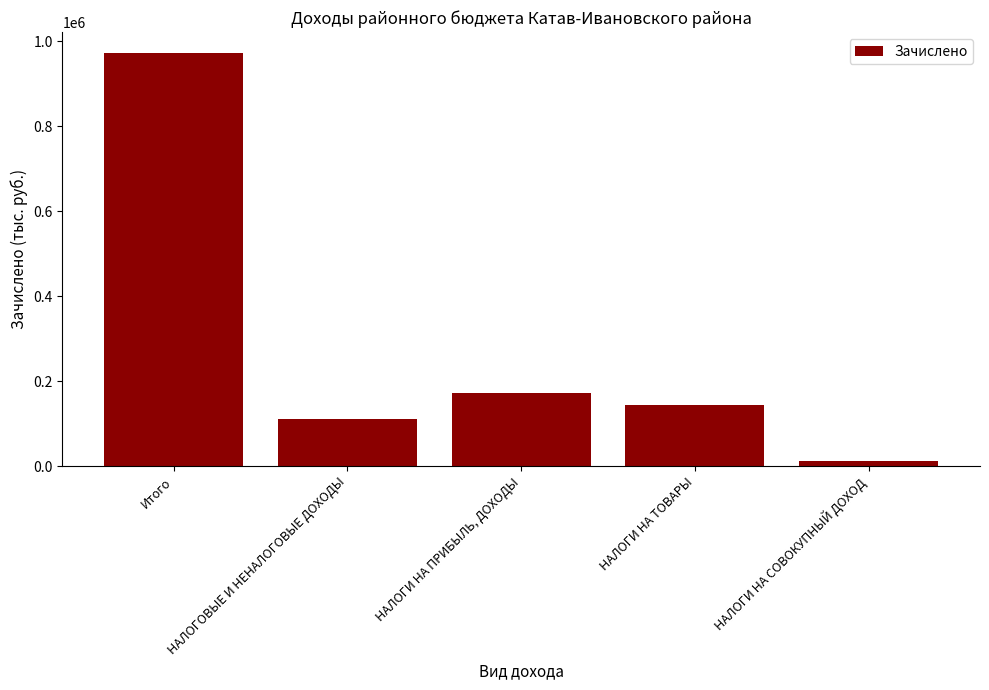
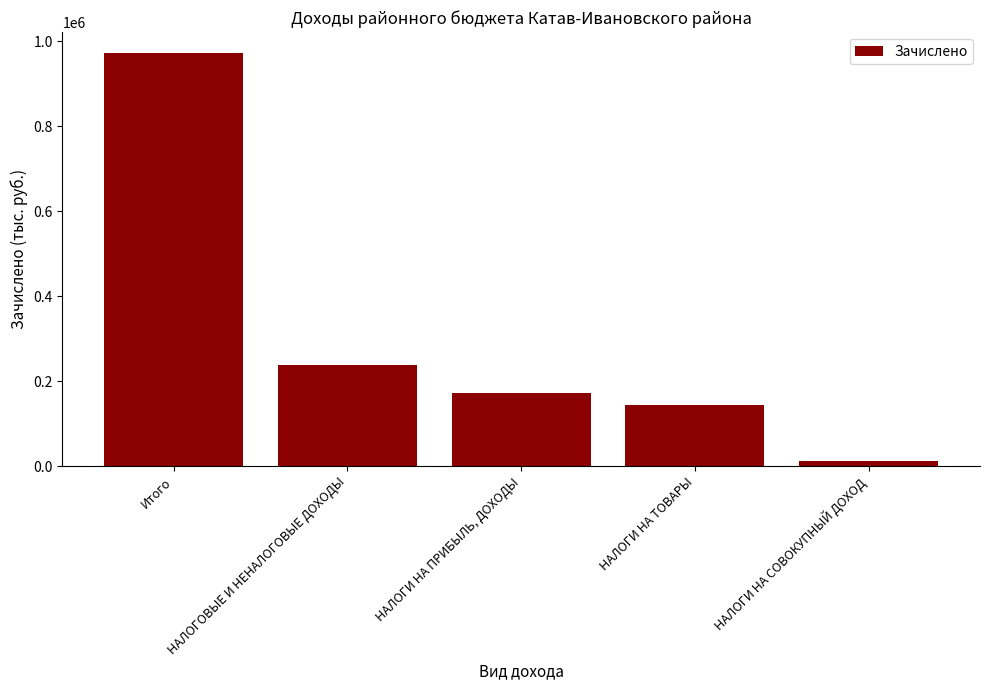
НАЛОГОВЫЕ И НЕНАЛОГОВЫЕ ДОХОДЫ: 110000 -> 240000
